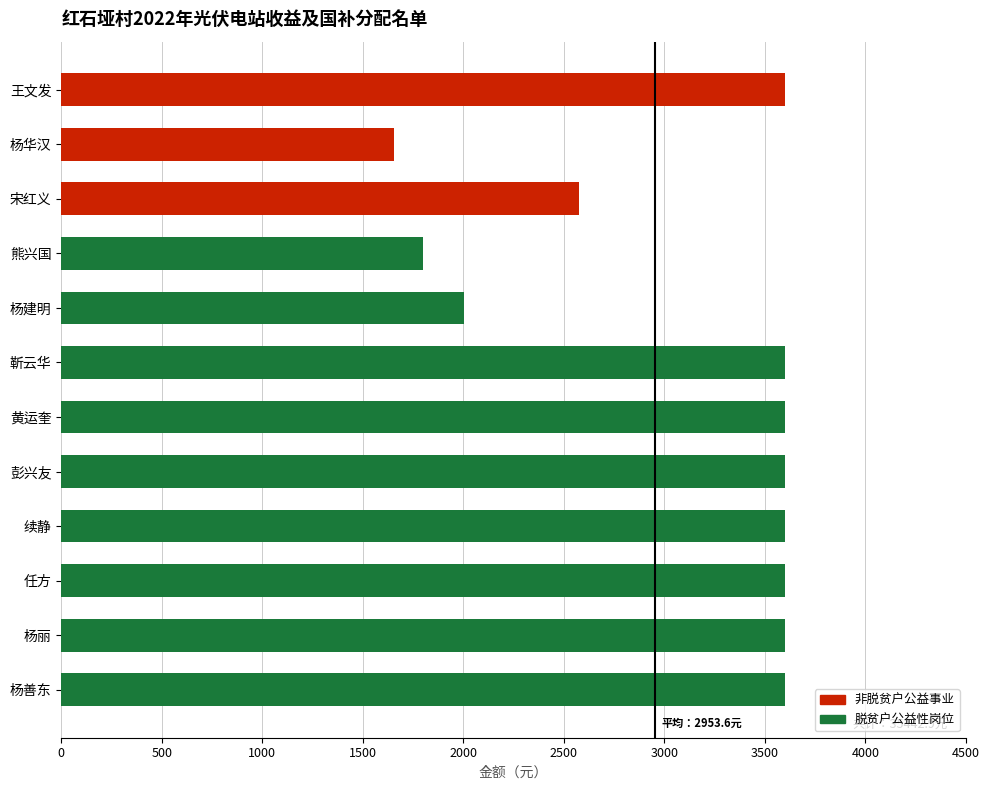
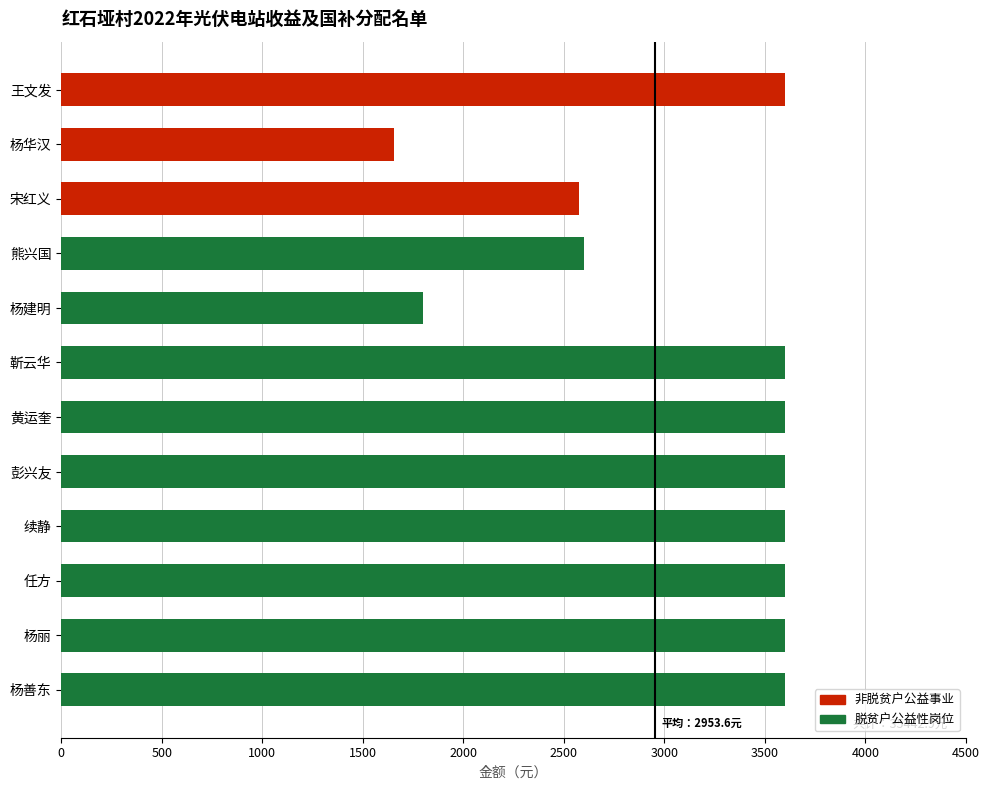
熊兴国: 1800 -> 2600
杨建明: 2000 -> 1800
